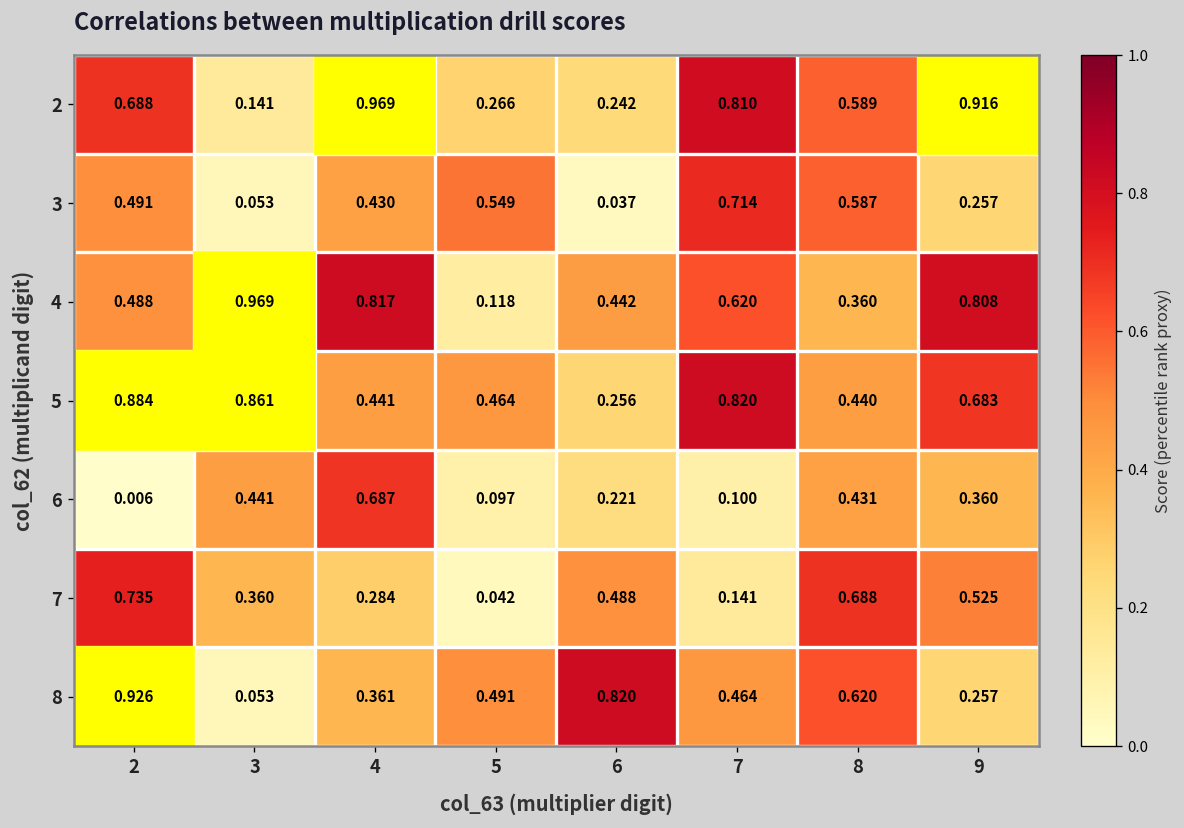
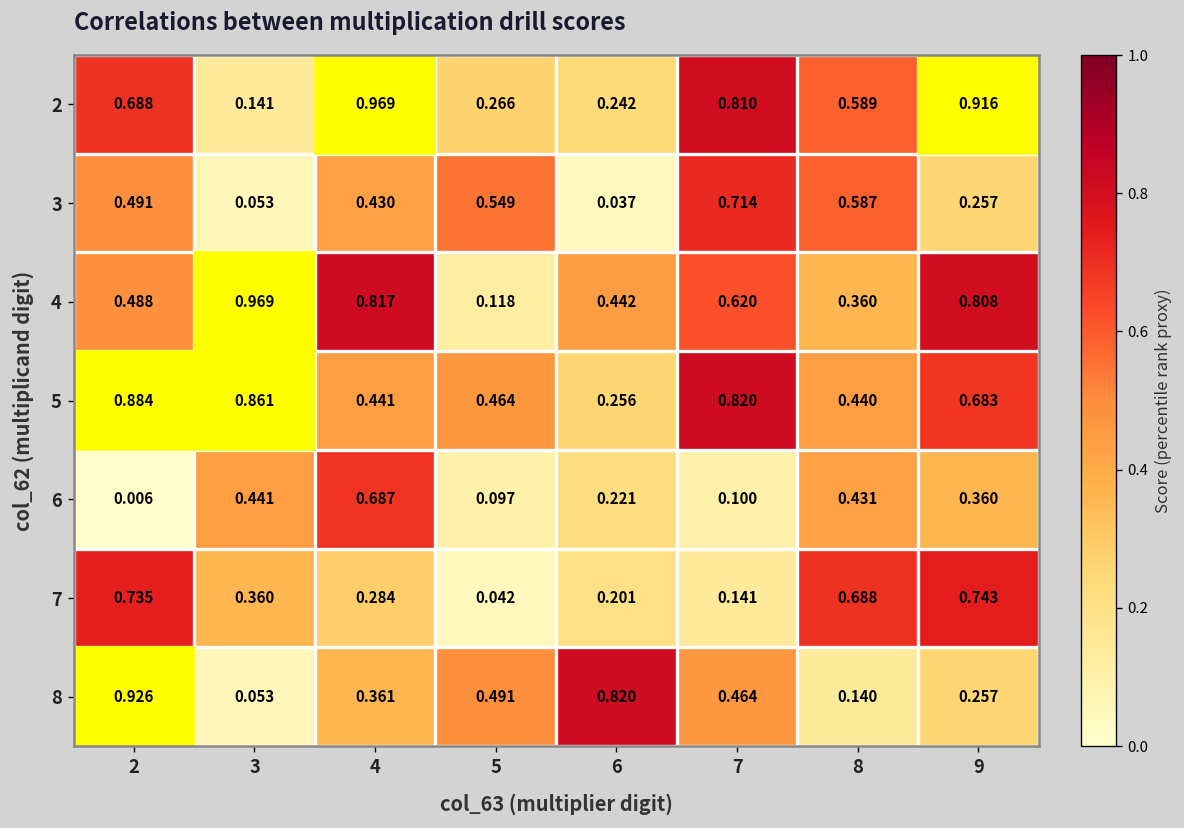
7, 6: 0.488 -> 0.201
7, 9: 0.525 -> 0.743
8, 8: 0.620 -> 0.140
